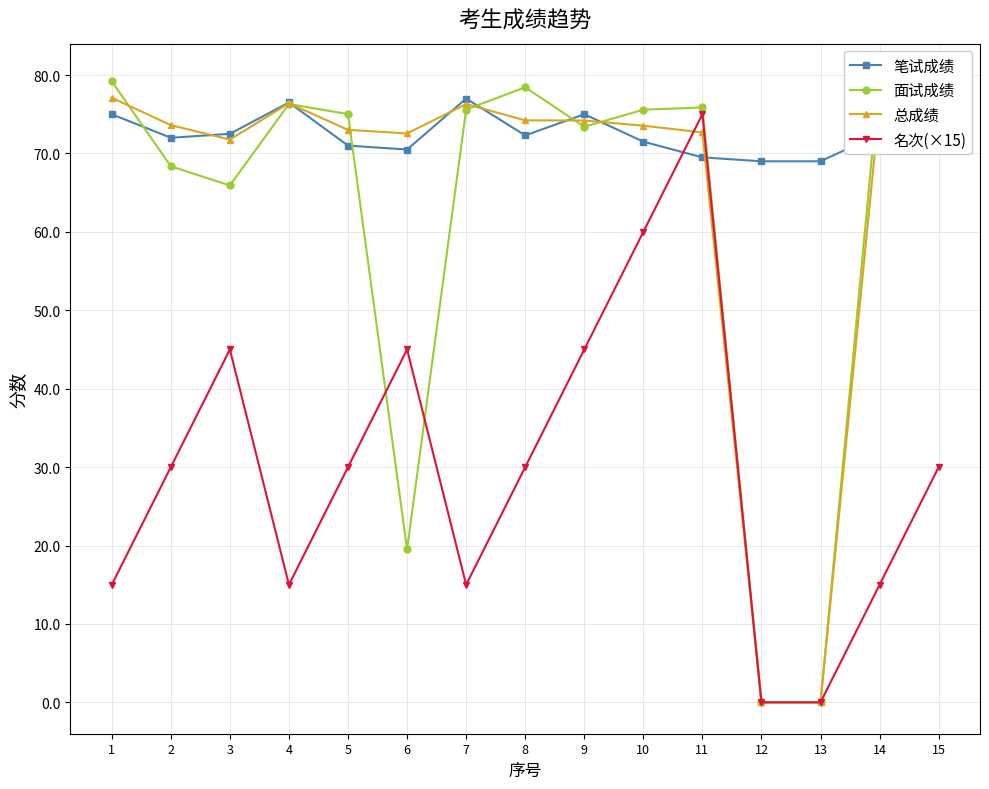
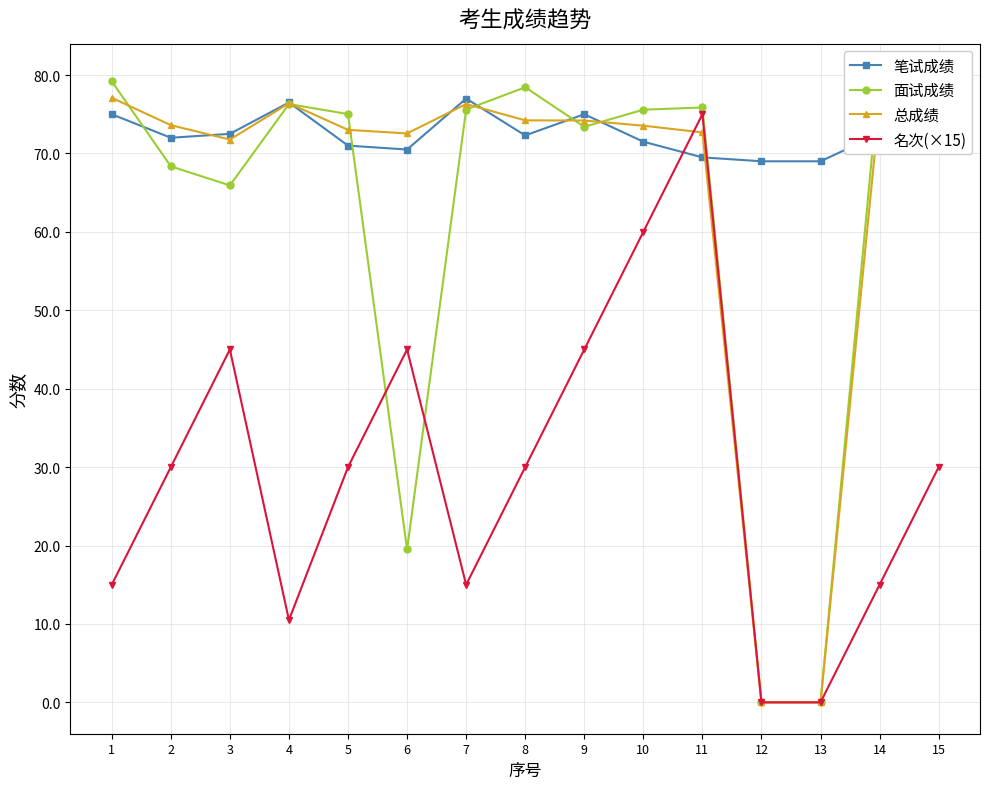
名次(×15), 4: 15 -> 11
